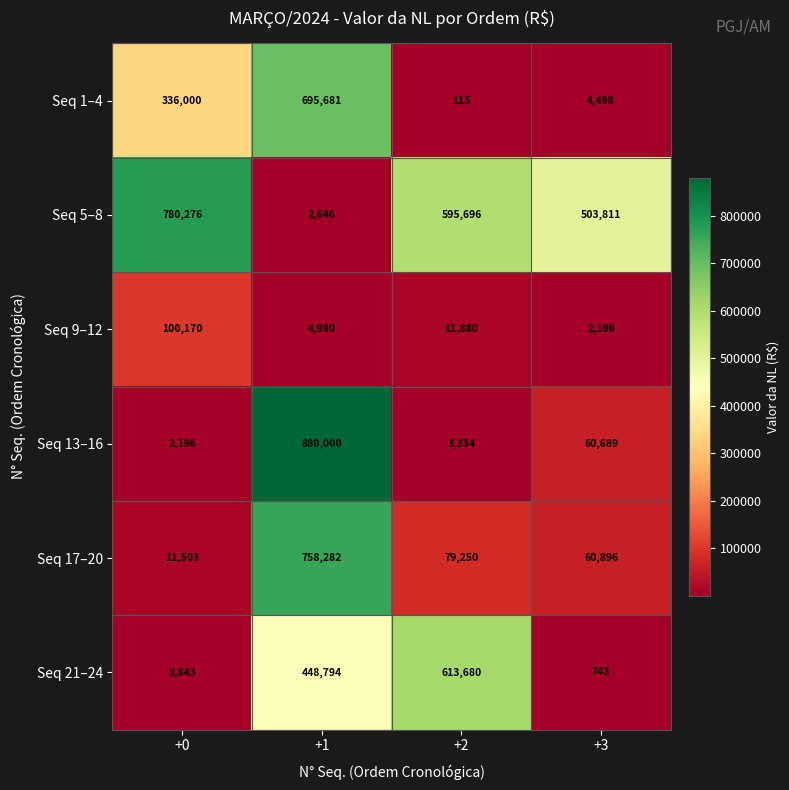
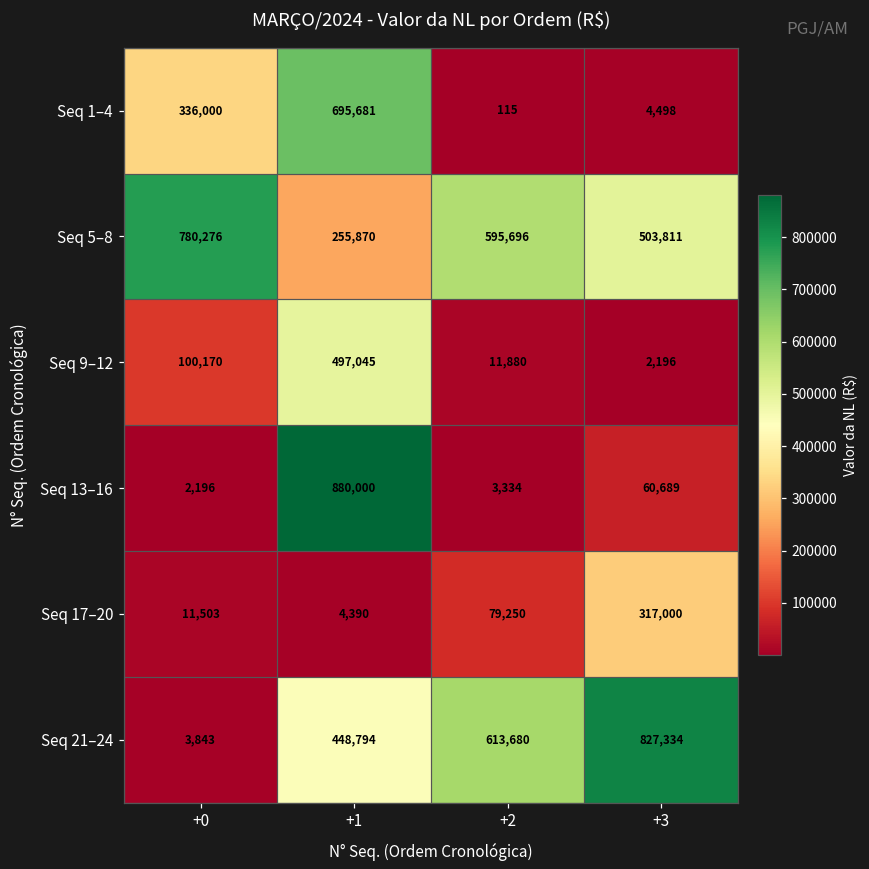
Seq 5–8, +1: 2,646 -> 255,870
Seq 9–12, +1: 4,990 -> 497,045
Seq 17–20, +1: 758,282 -> 4,390
Seq 17–20, +3: 60,896 -> 317,000
Seq 21–24, +3: 743 -> 827,334
